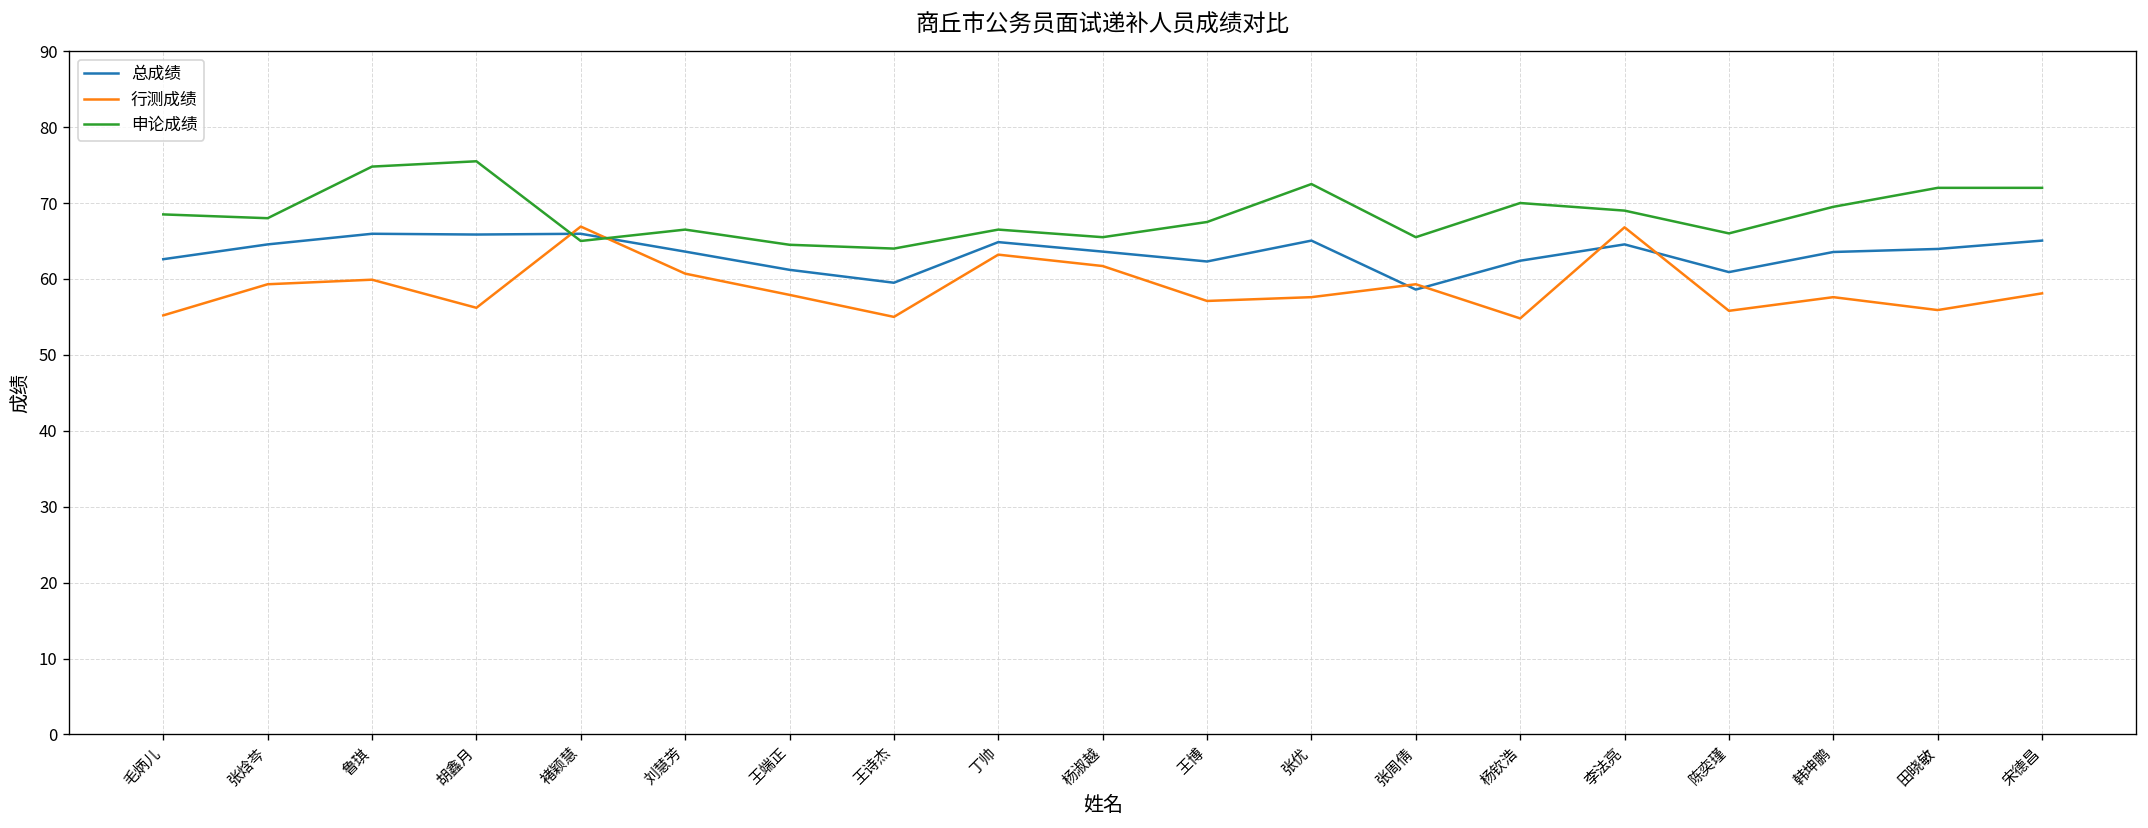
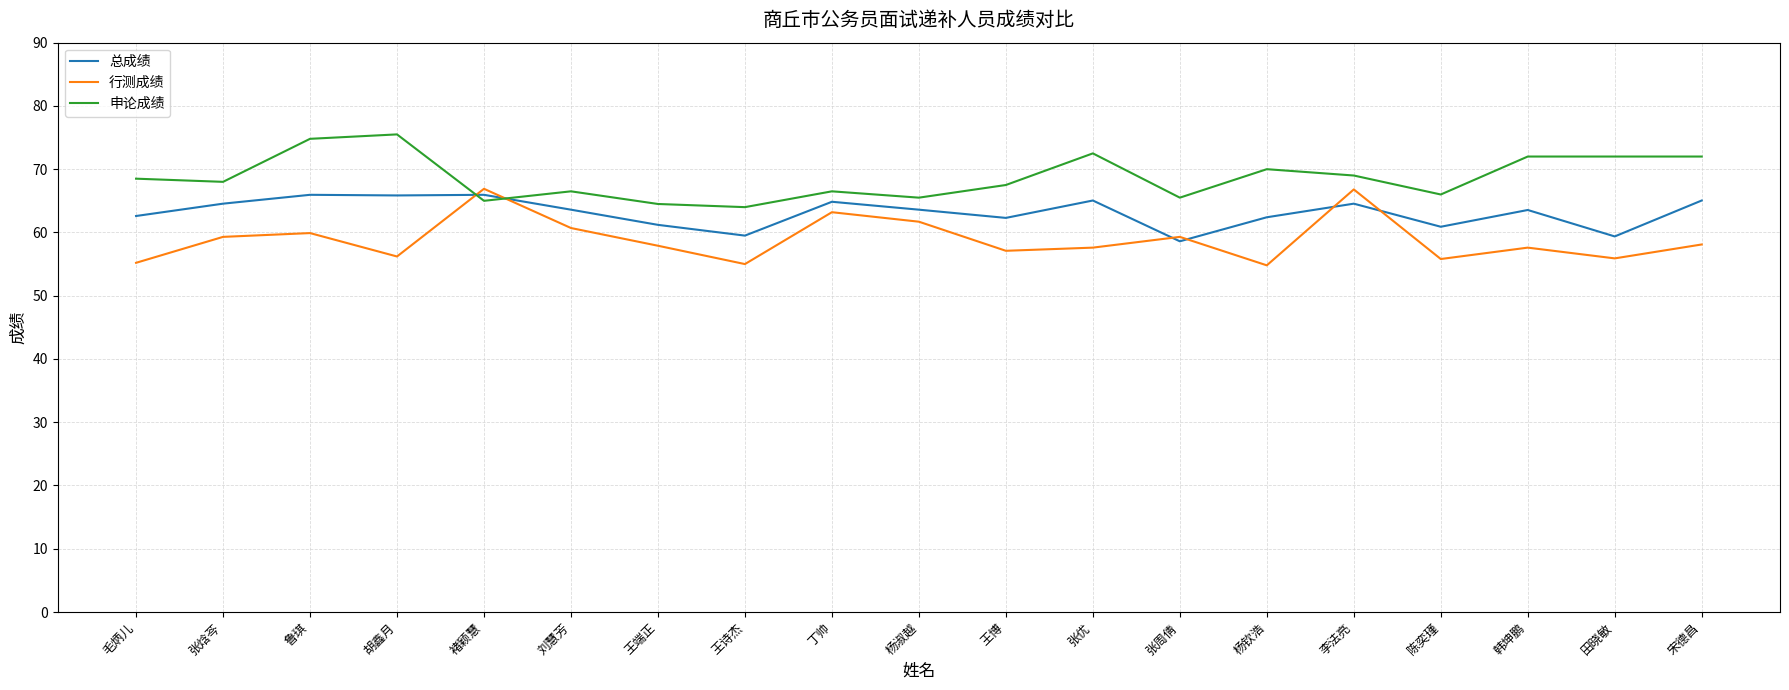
申论成绩, 韩坤鹏: 70 -> 72
总成绩, 田晓敏: 64 -> 59
